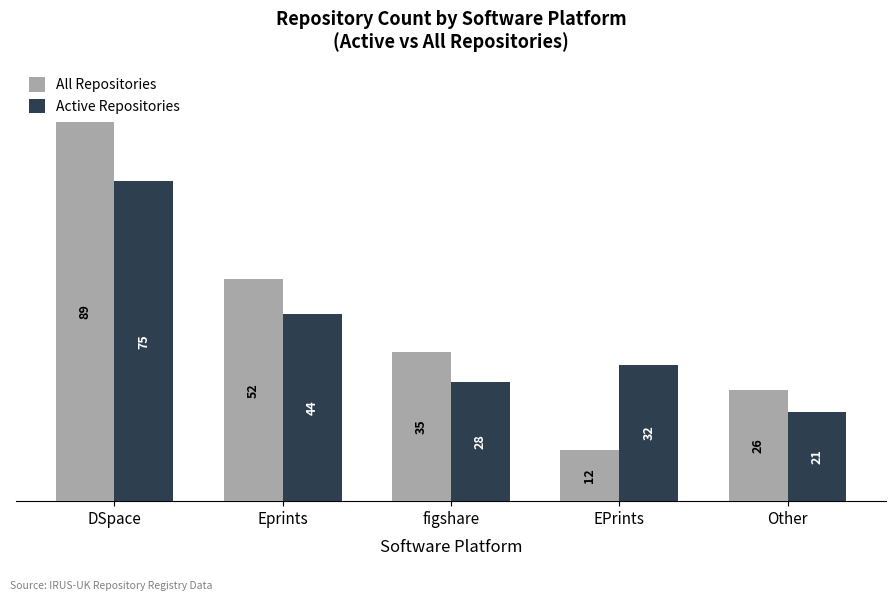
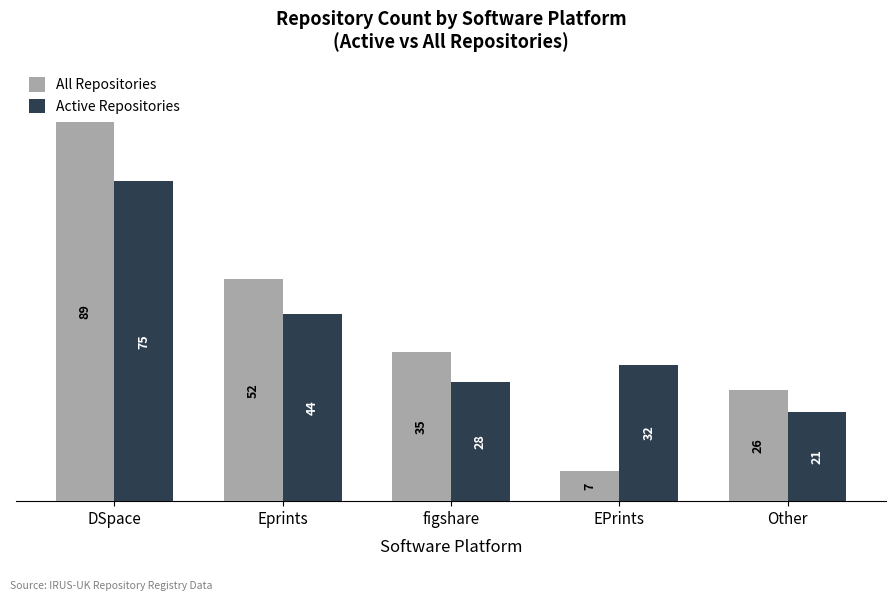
All Repositories, EPrints: 12 -> 7
